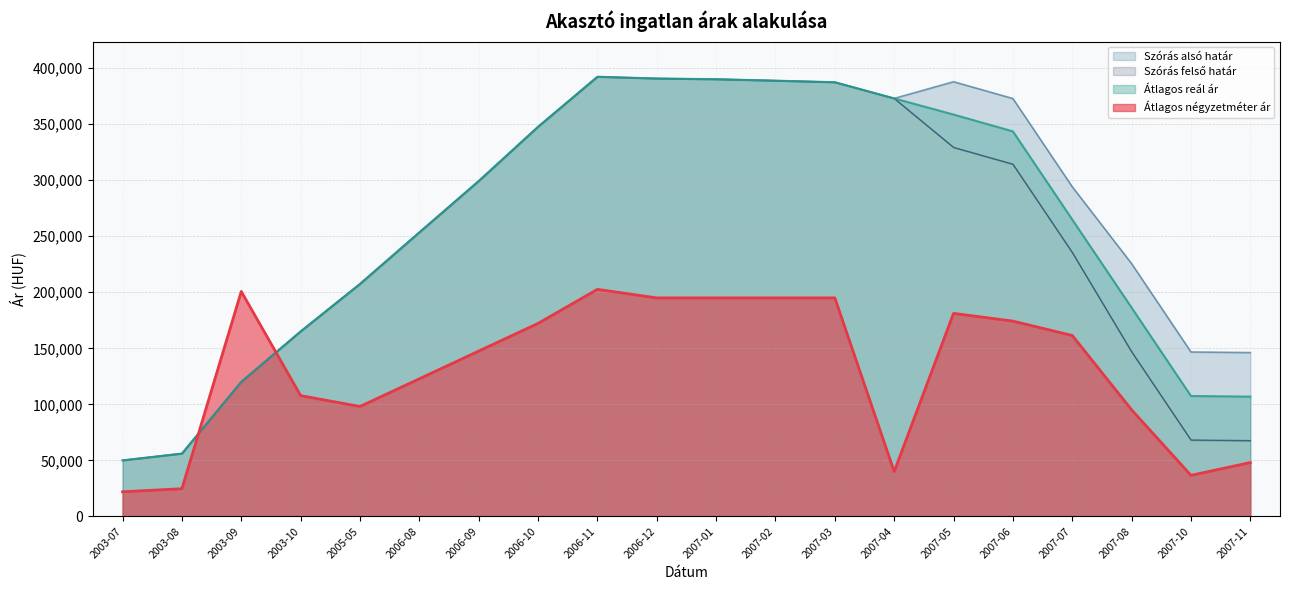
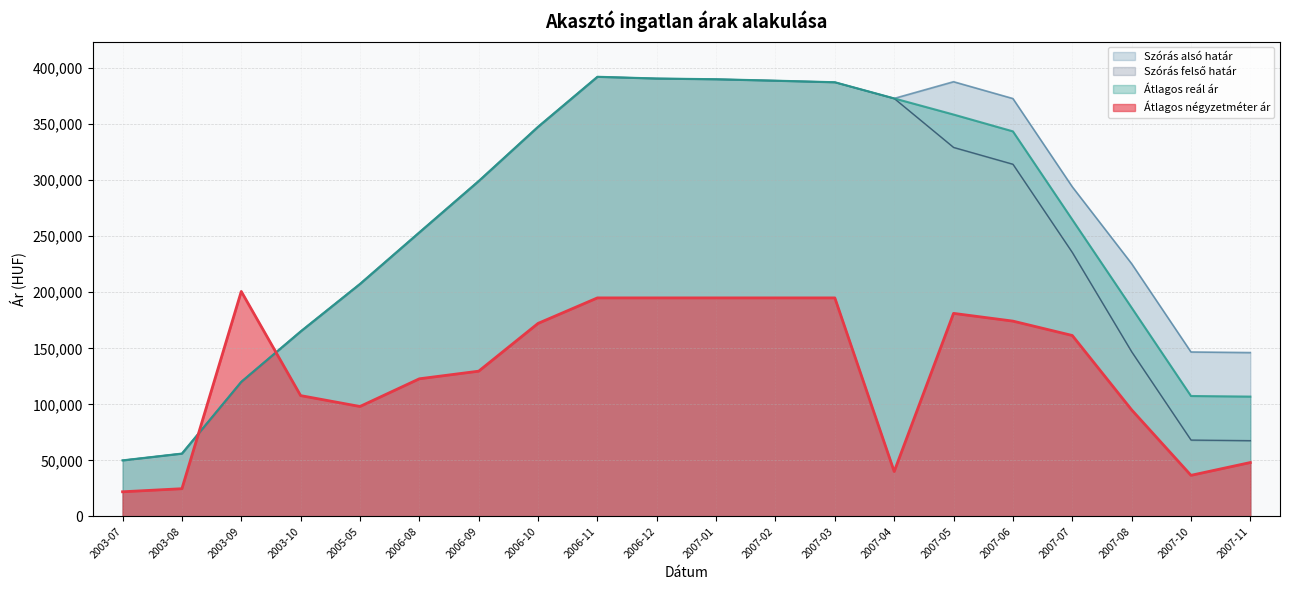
Átlagos négyzetméter ár, 2006-09: 148,000 -> 130,000
Átlagos négyzetméter ár, 2006-11: 203,000 -> 195,000
